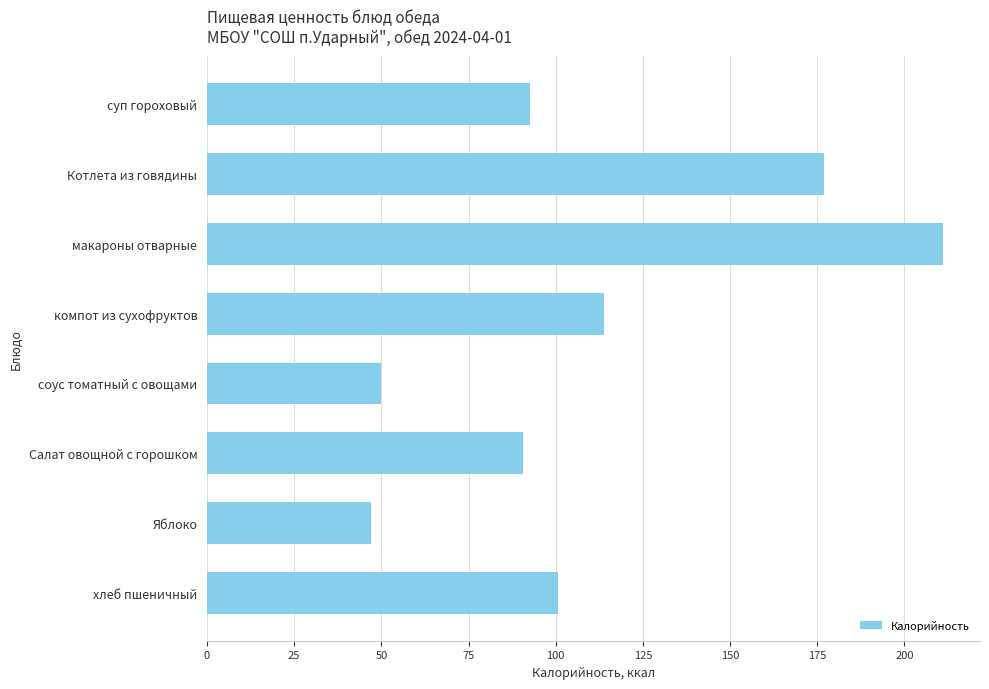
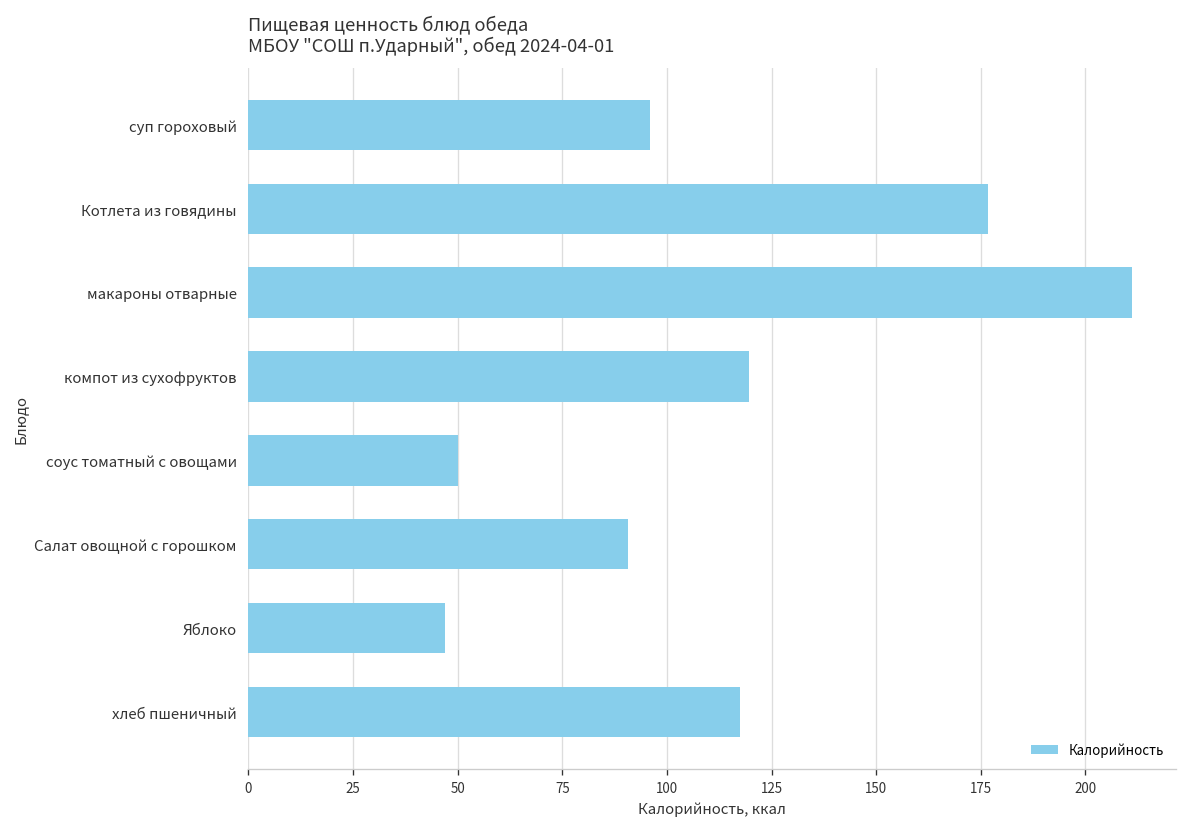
суп гороховый: 93 -> 96
компот из сухофруктов: 114 -> 120
хлеб пшеничный: 101 -> 118
